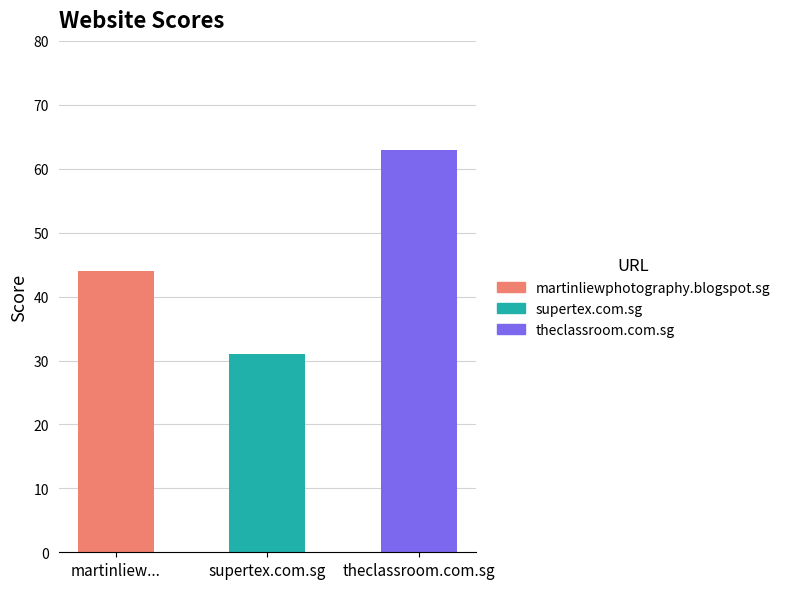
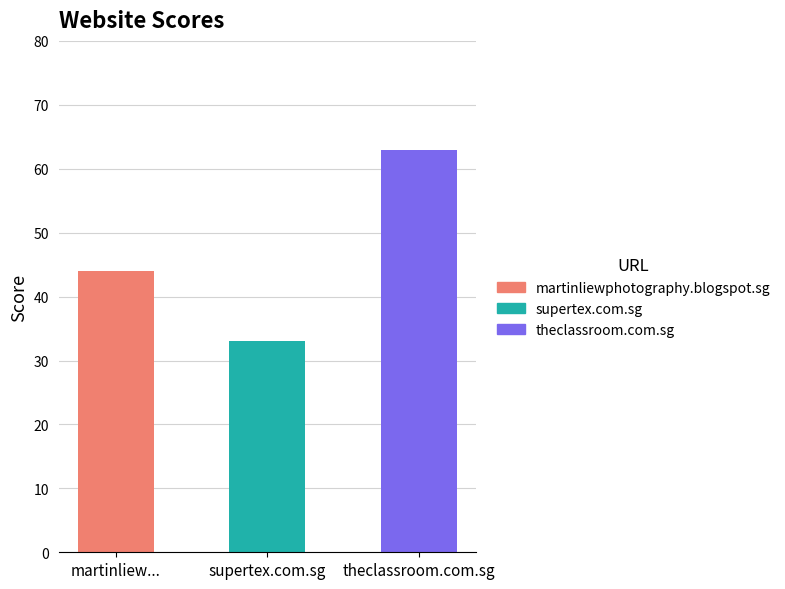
supertex.com.sg: 31 -> 33
